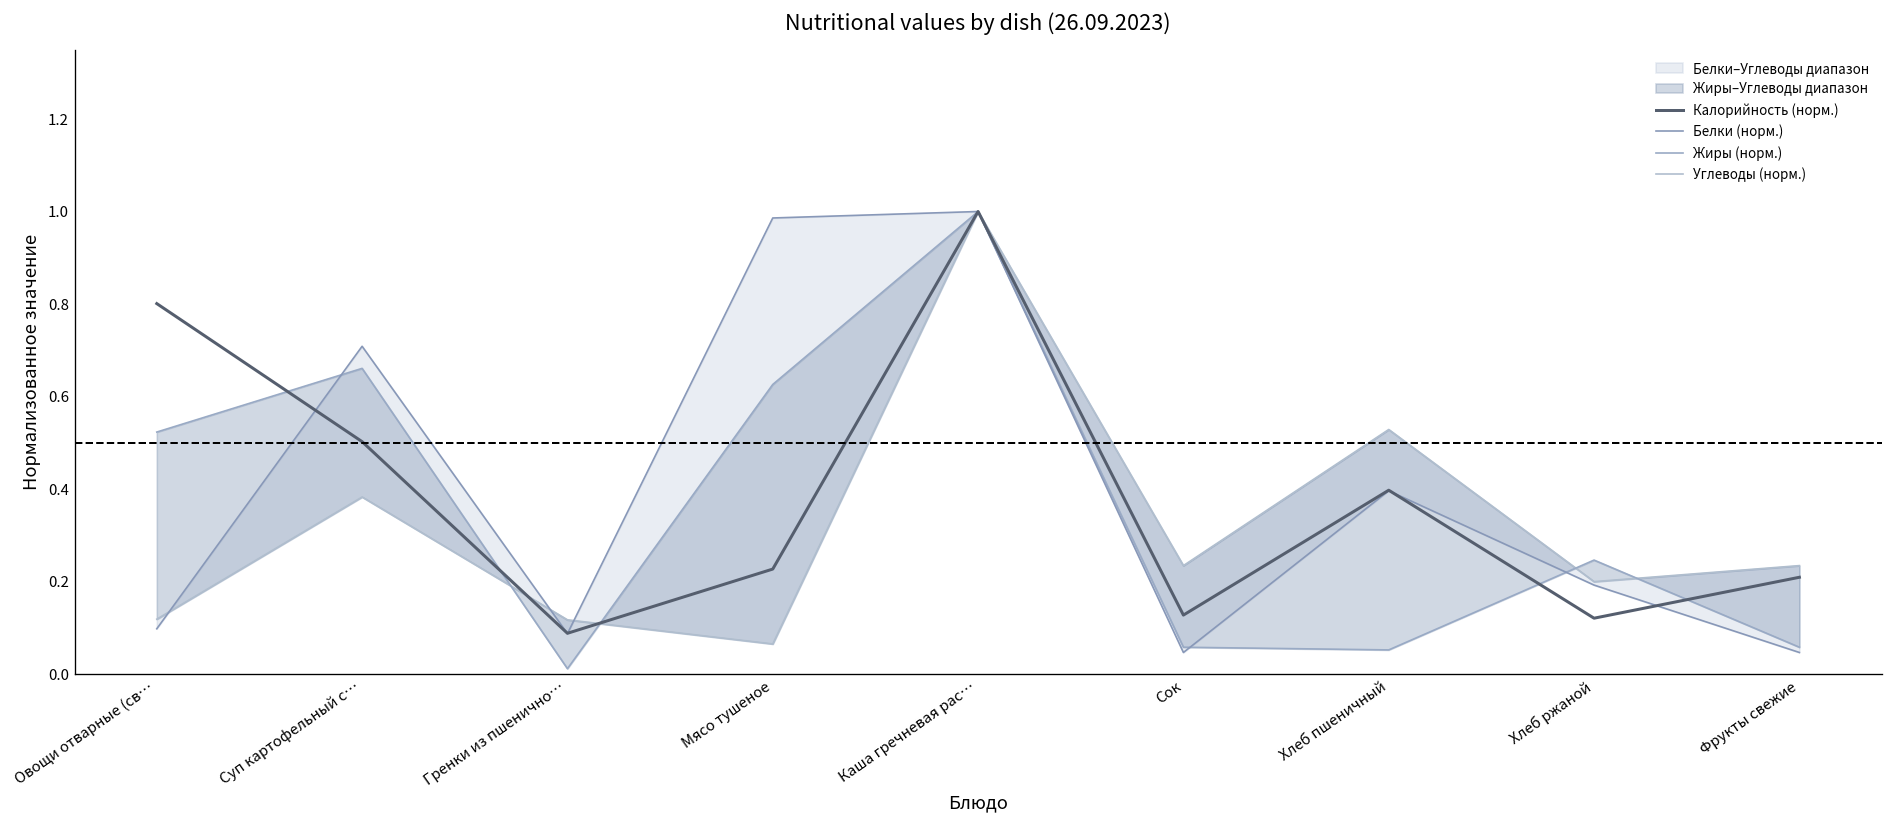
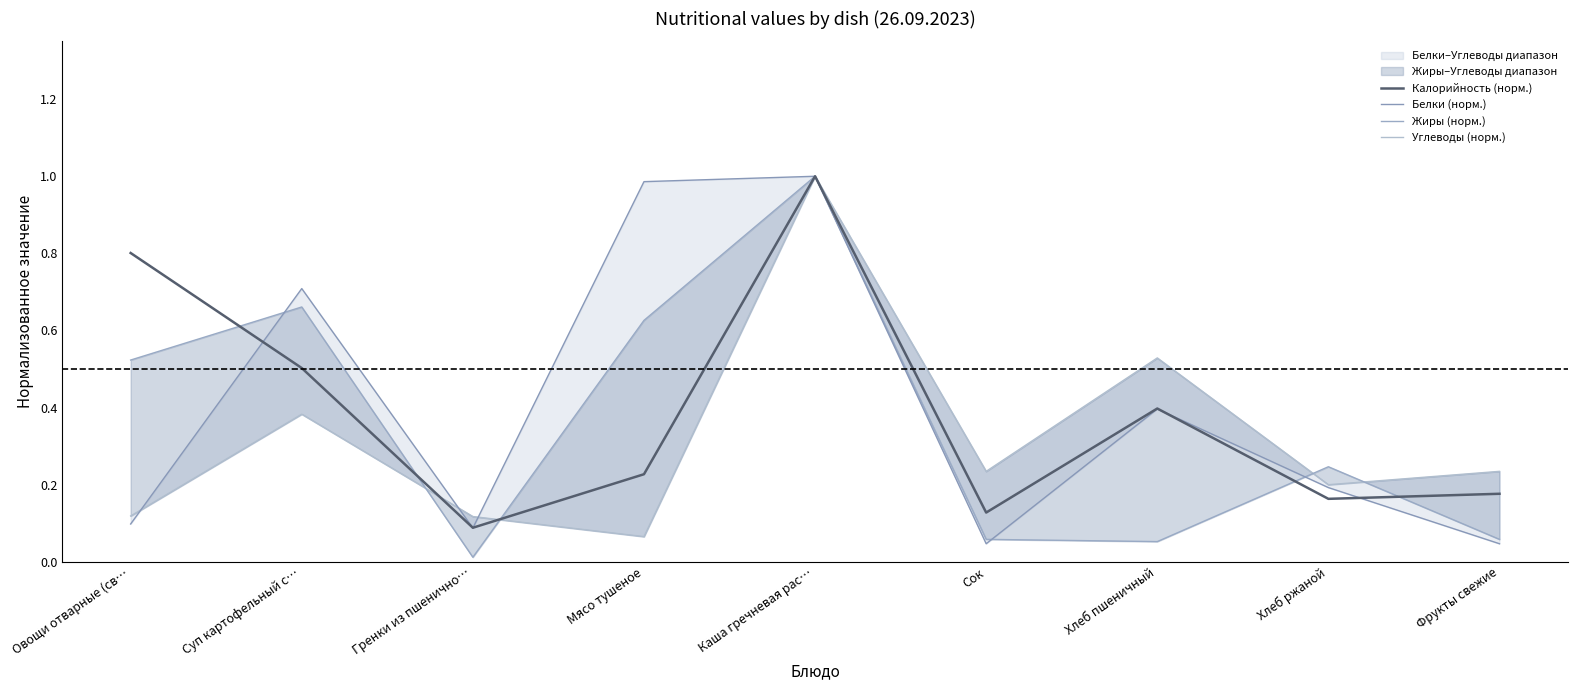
Калорийность (норм.), Хлеб ржаной: 0.12 -> 0.16
Калорийность (норм.), Фрукты свежие: 0.21 -> 0.18
